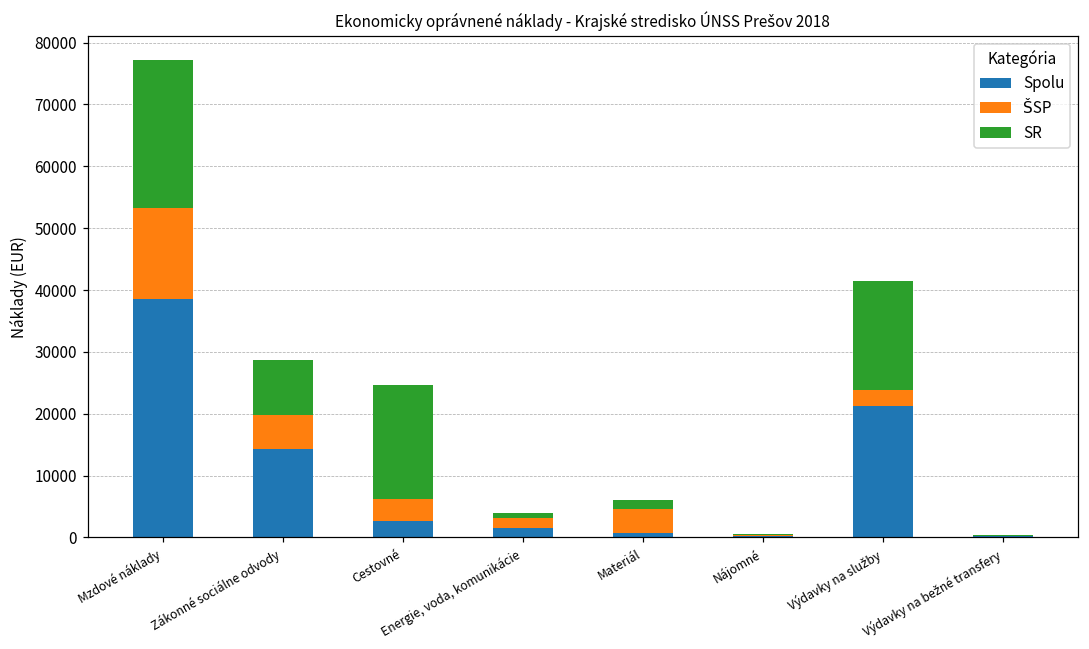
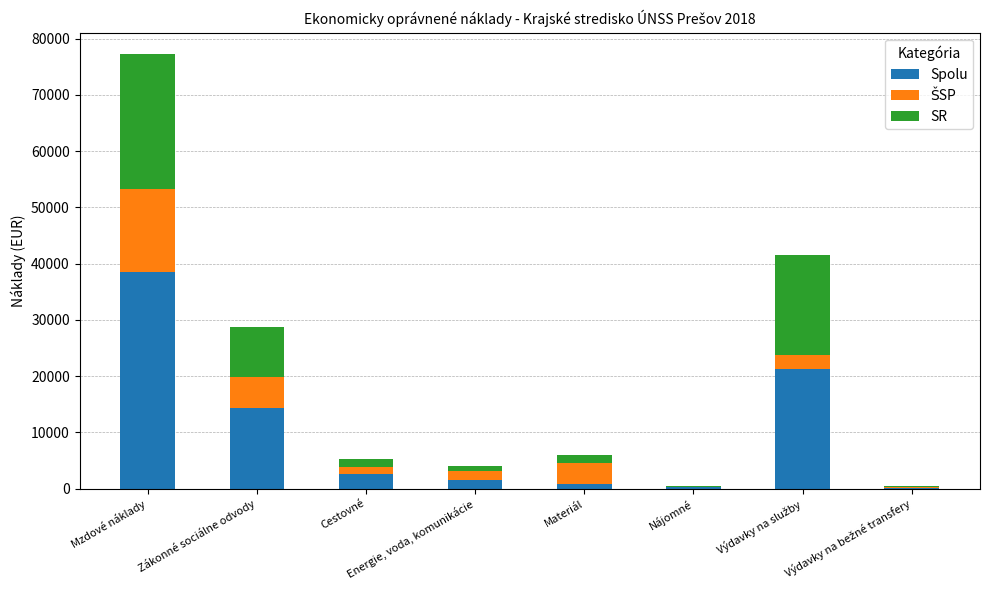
ŠSP, Cestovné: 4000 -> 1000
SR, Cestovné: 18000 -> 2000
